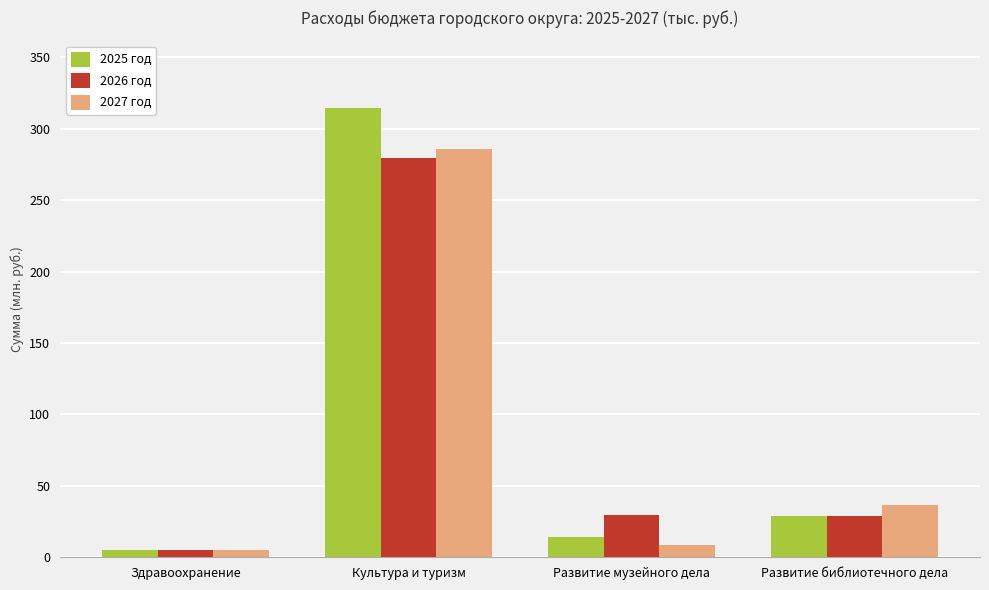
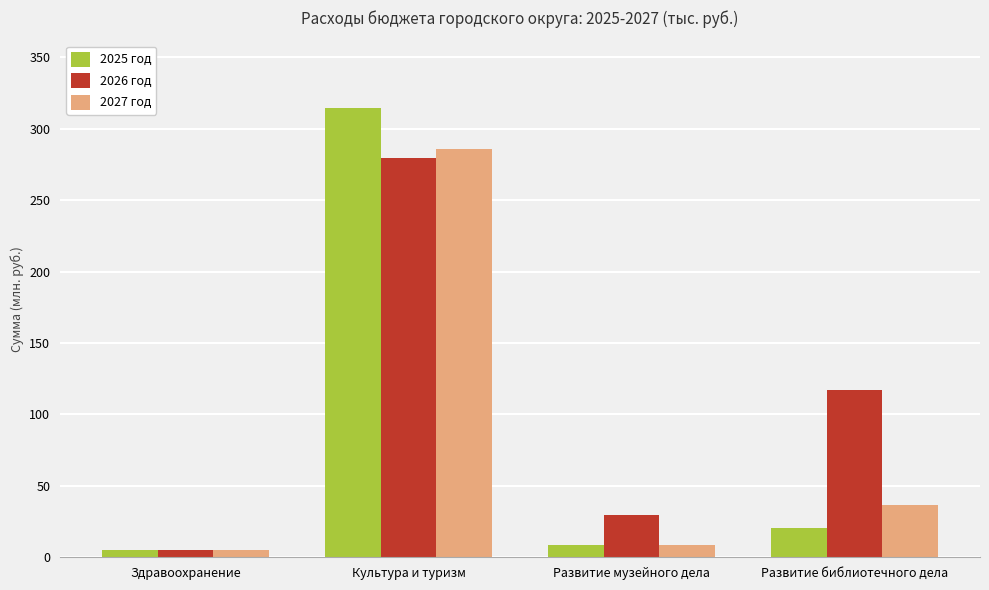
2025 год, Развитие музейного дела: 14 -> 9
2025 год, Развитие библиотечного дела: 29 -> 21
2026 год, Развитие библиотечного дела: 29 -> 117
